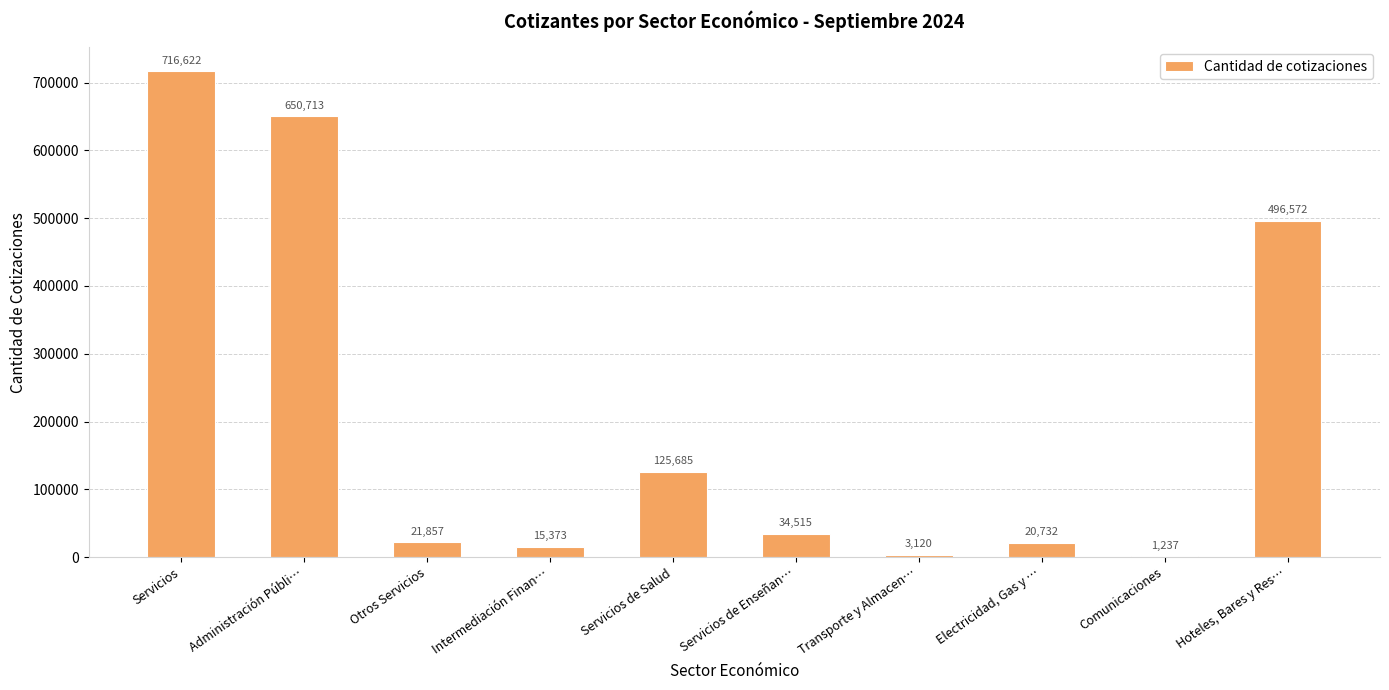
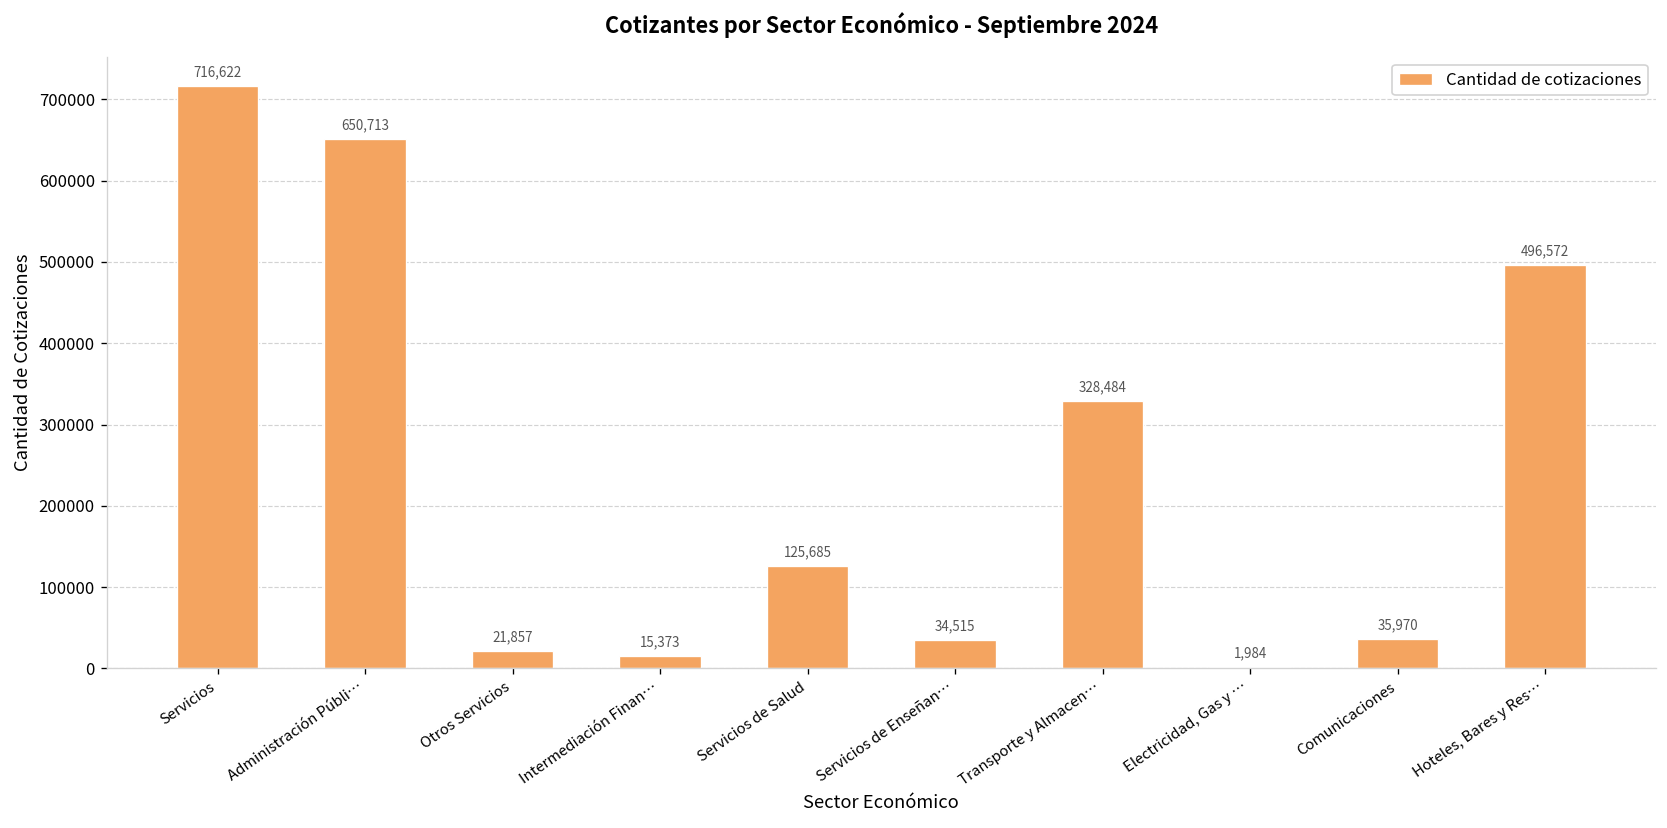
Transporte y Almacen…: 3,120 -> 328,484
Electricidad, Gas y …: 20,732 -> 1,984
Comunicaciones: 1,237 -> 35,970
